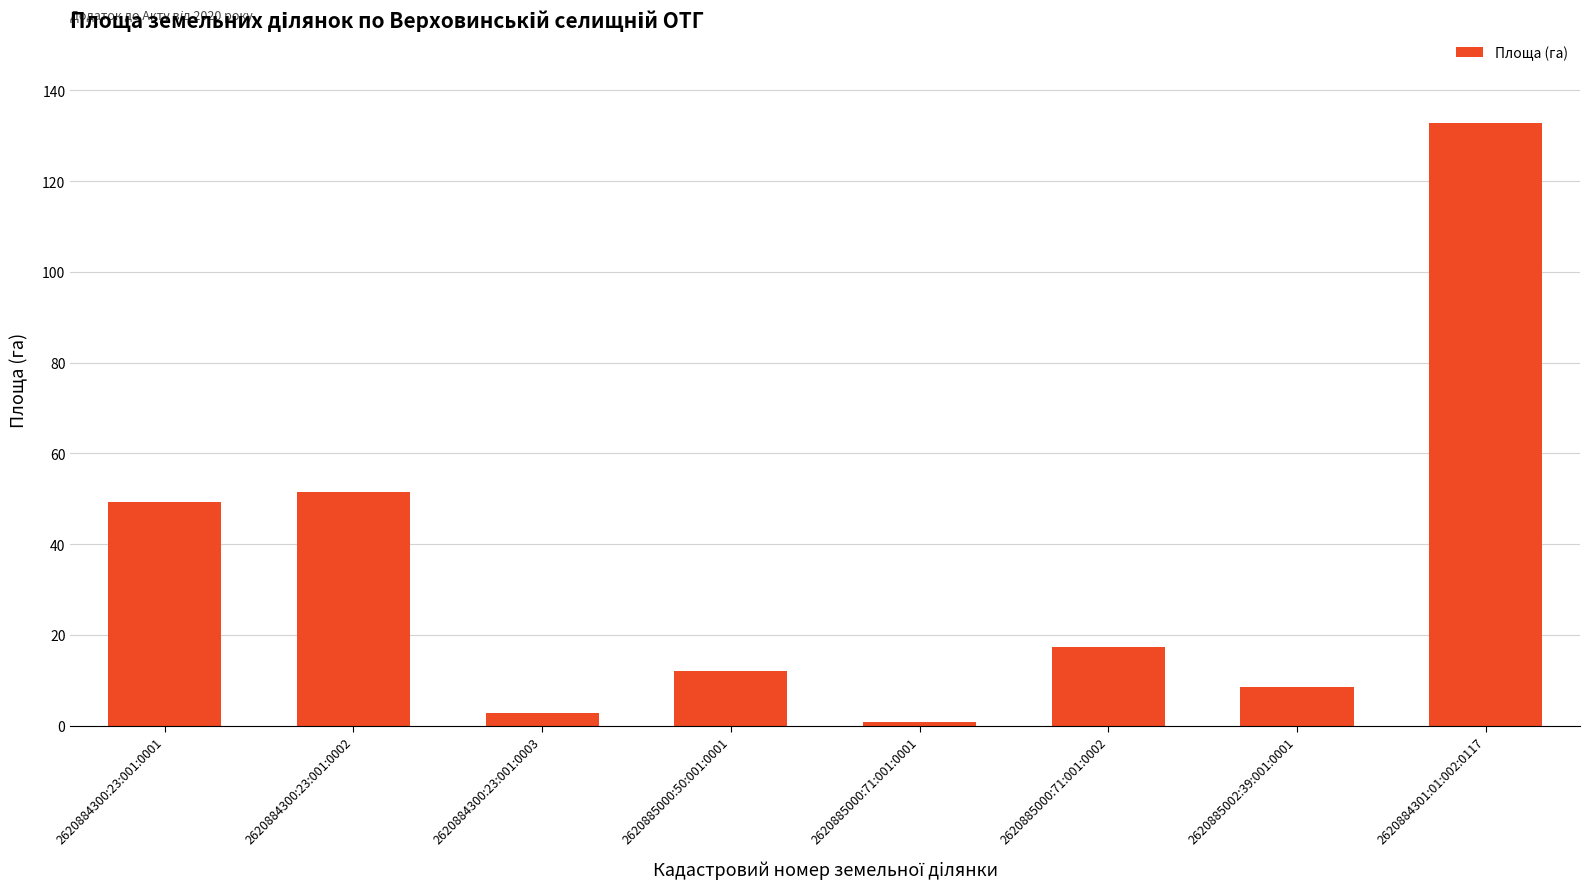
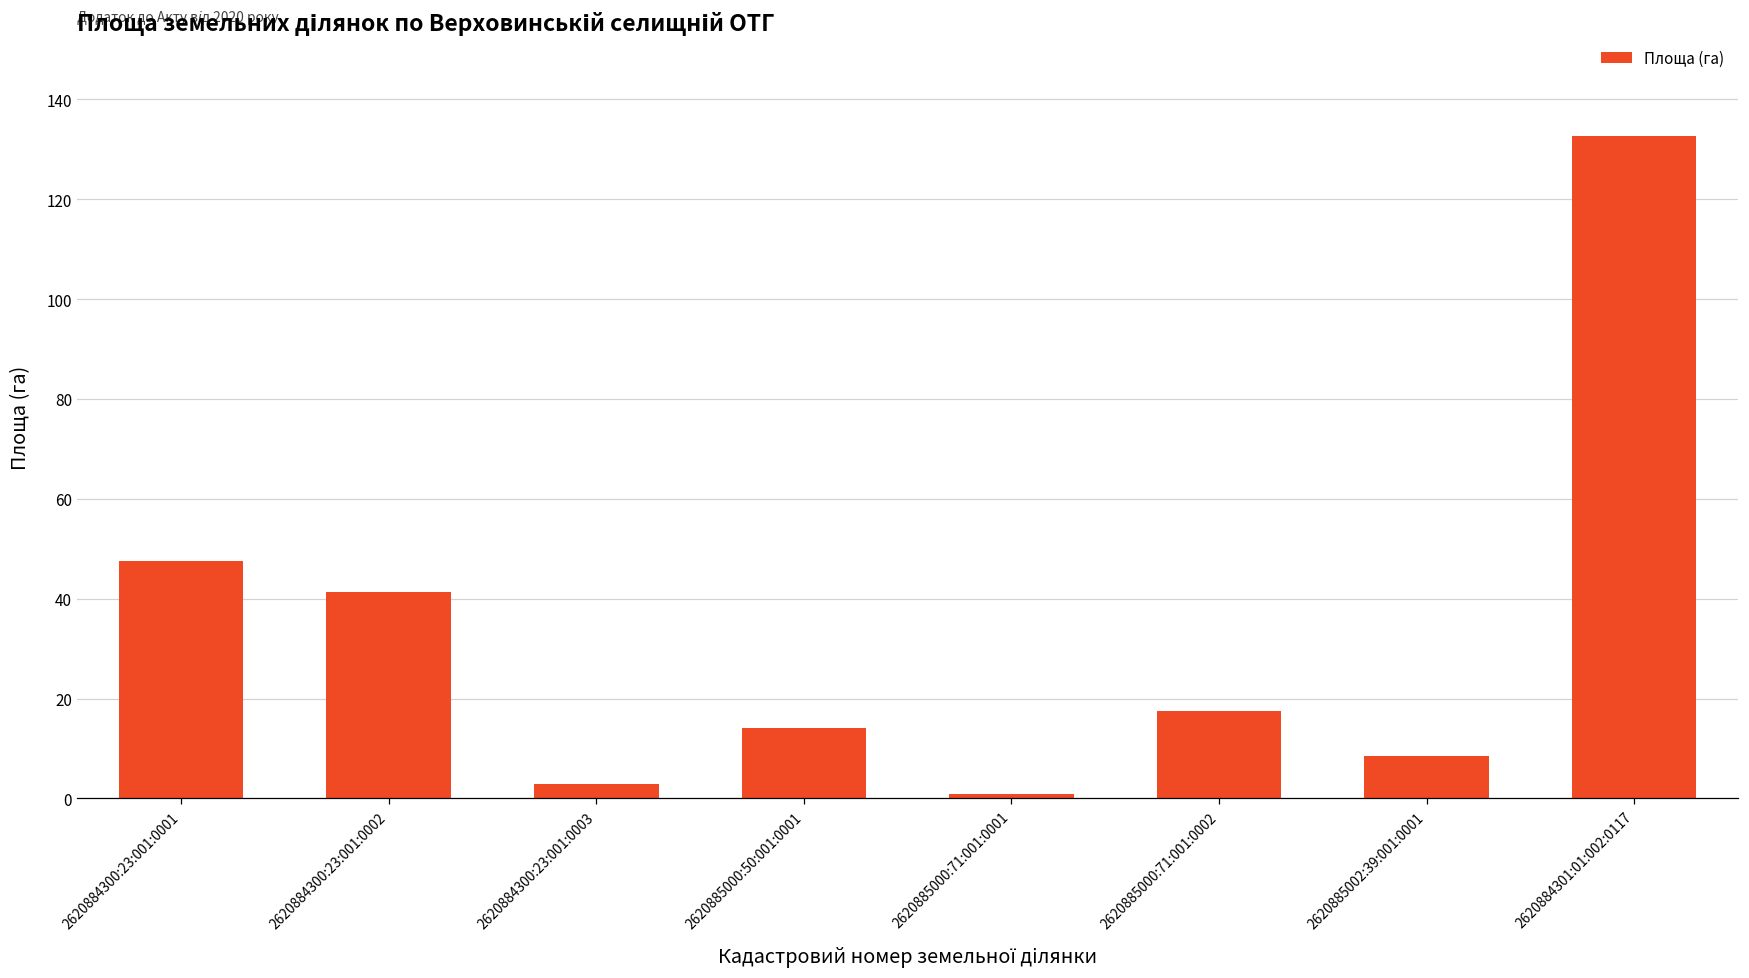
2620884300:23:001:0001: 49 -> 48
2620884300:23:001:0002: 52 -> 41
2620885000:50:001:0001: 12 -> 14
